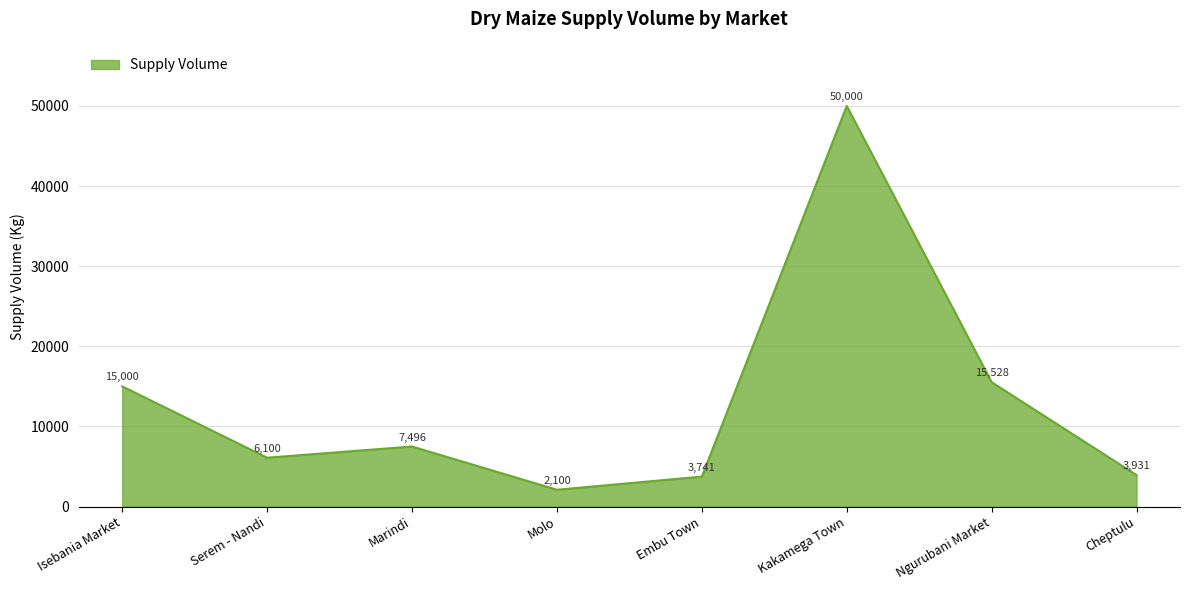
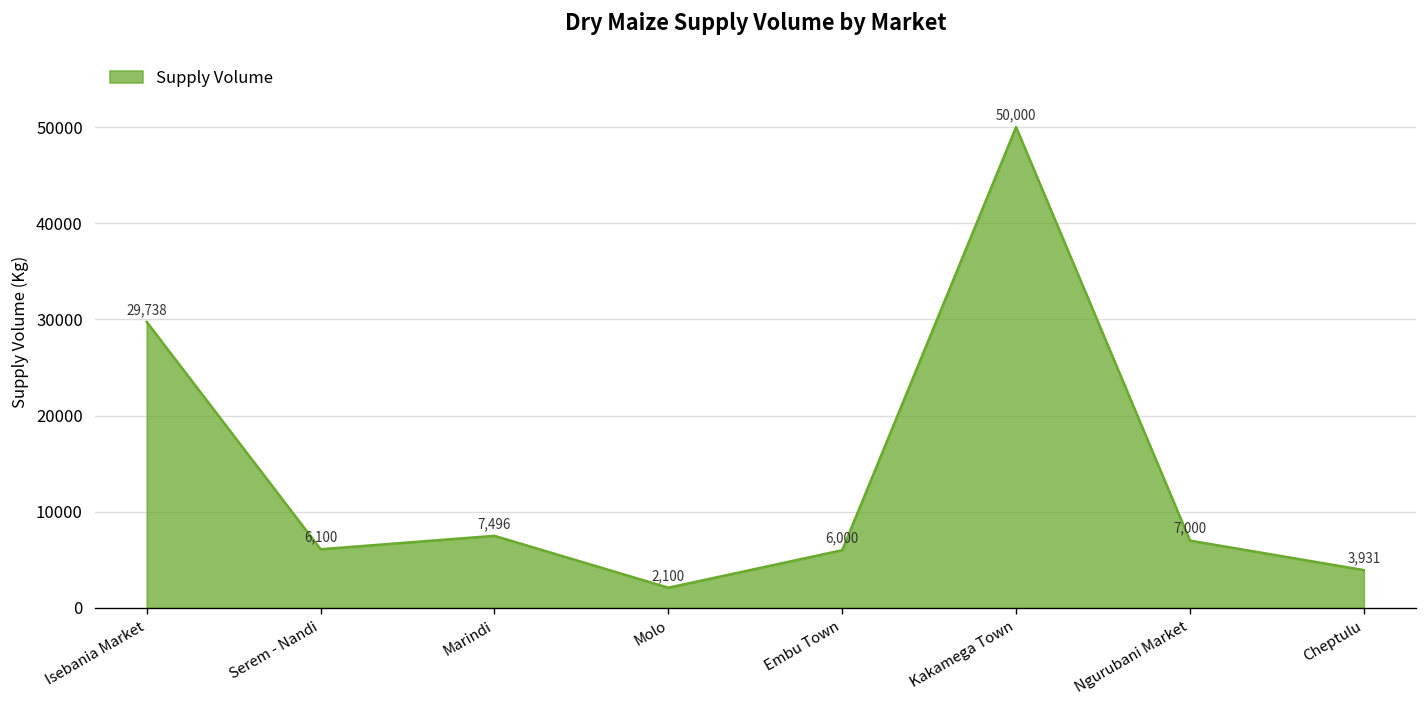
Isebania Market: 15,000 -> 29,738
Embu Town: 3,741 -> 6,000
Ngurubani Market: 15,528 -> 7,000
